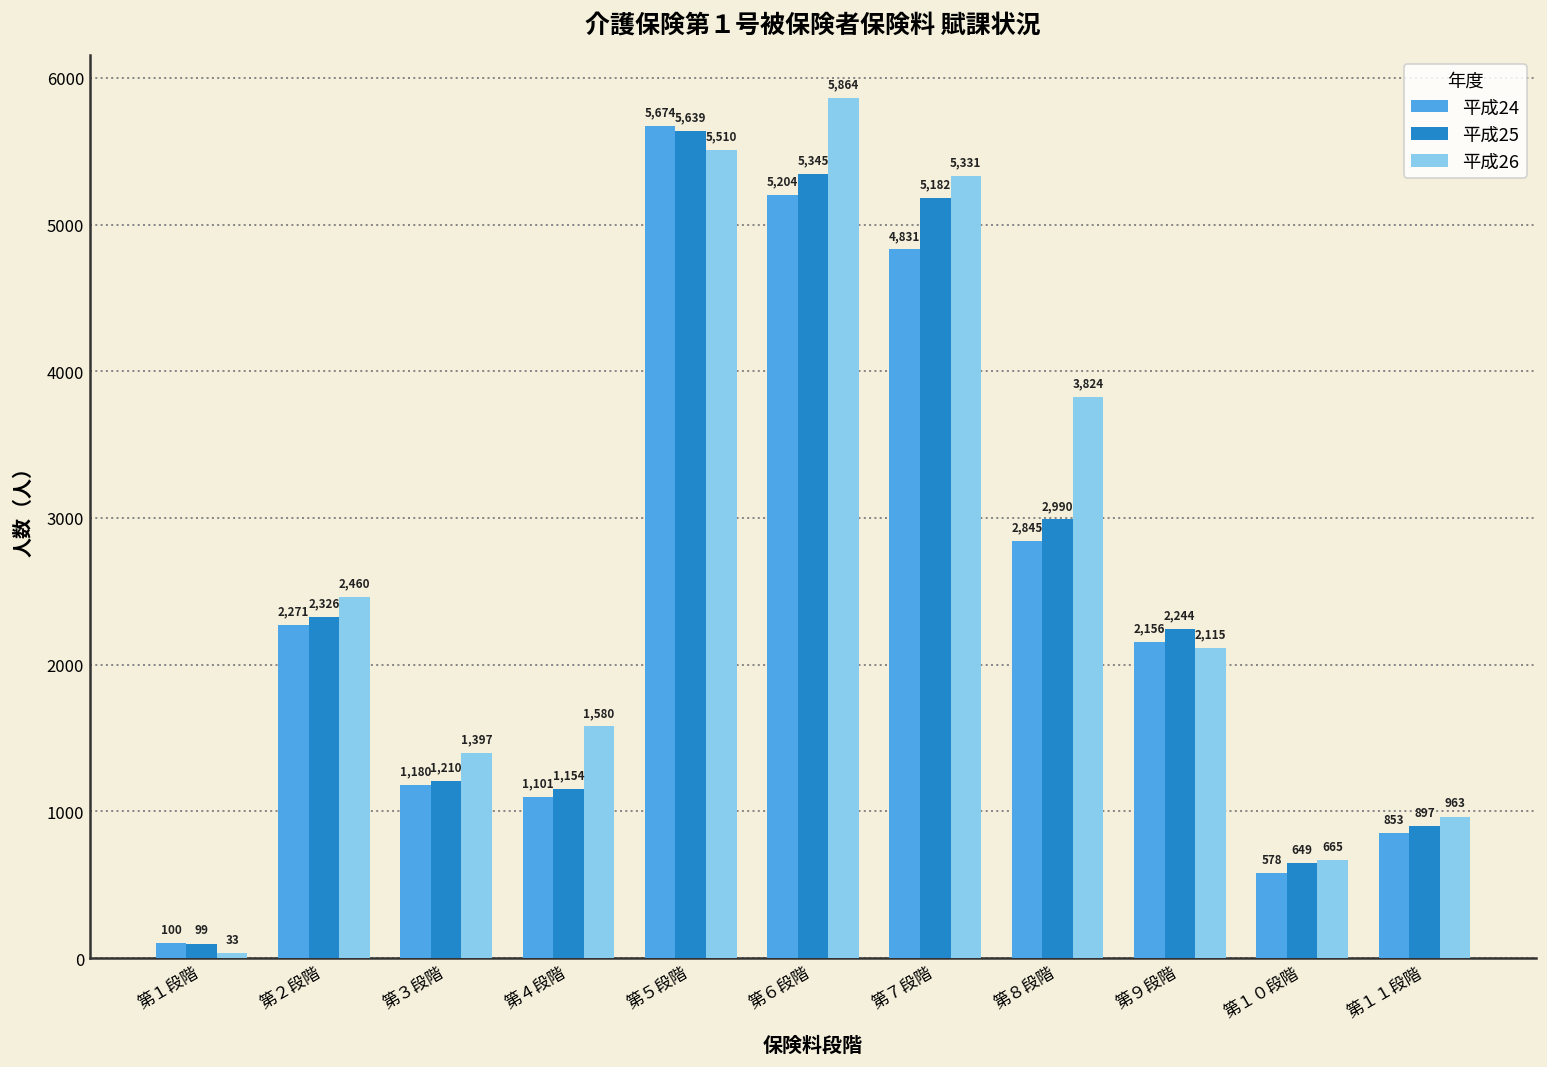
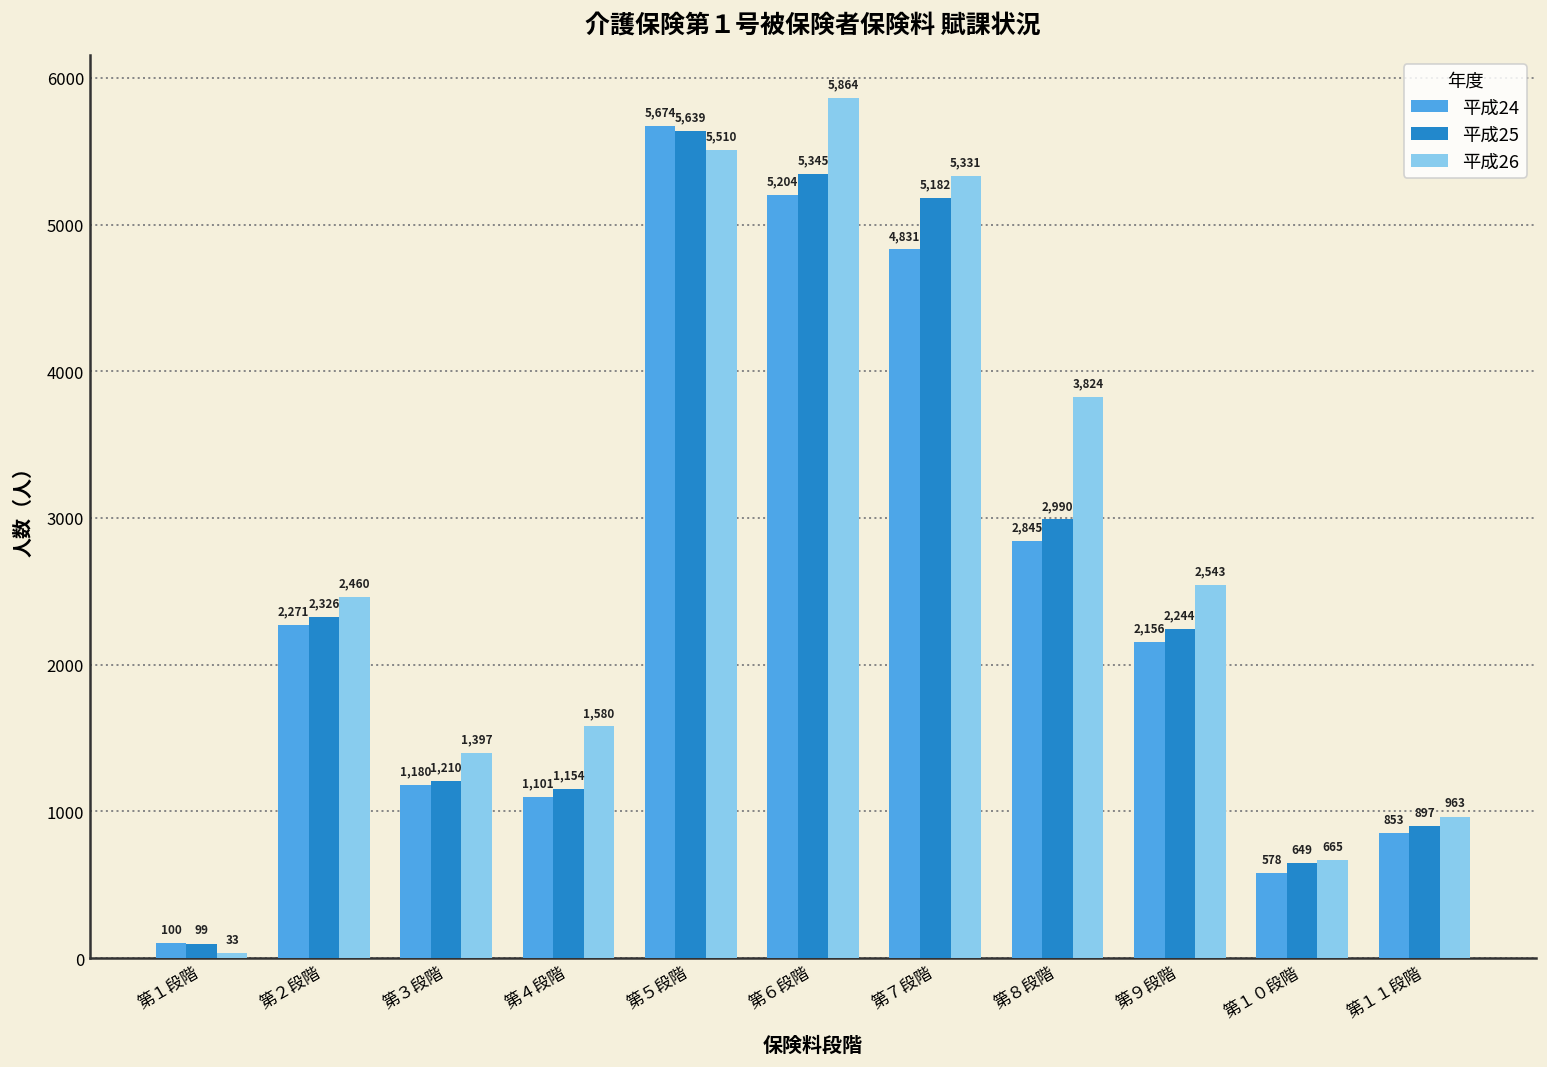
平成26, 第９段階: 2,115 -> 2,543
